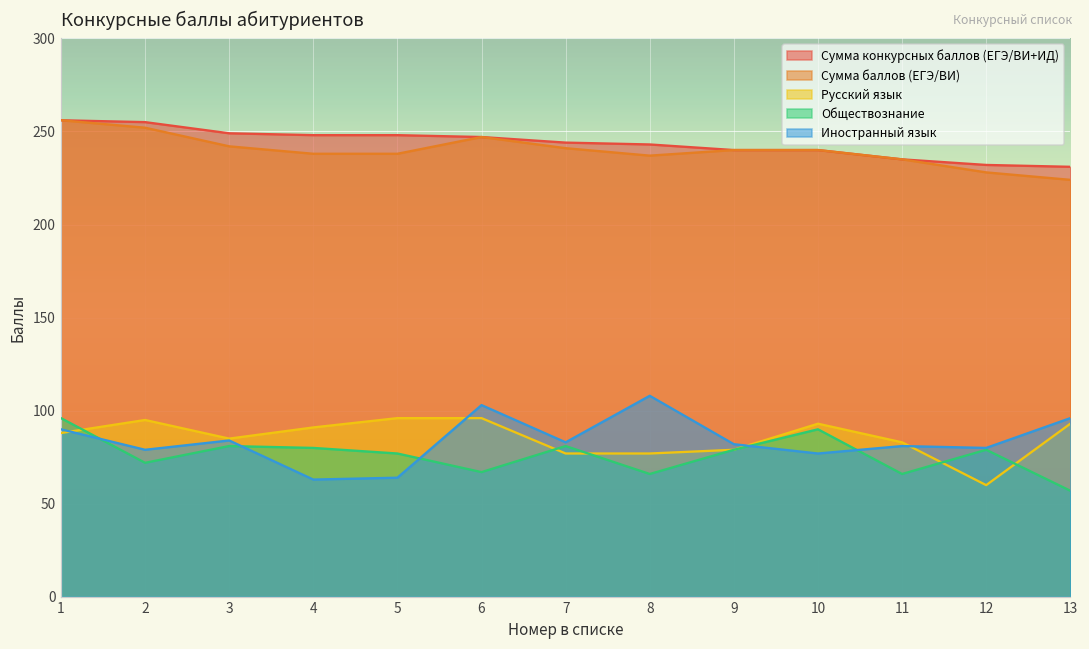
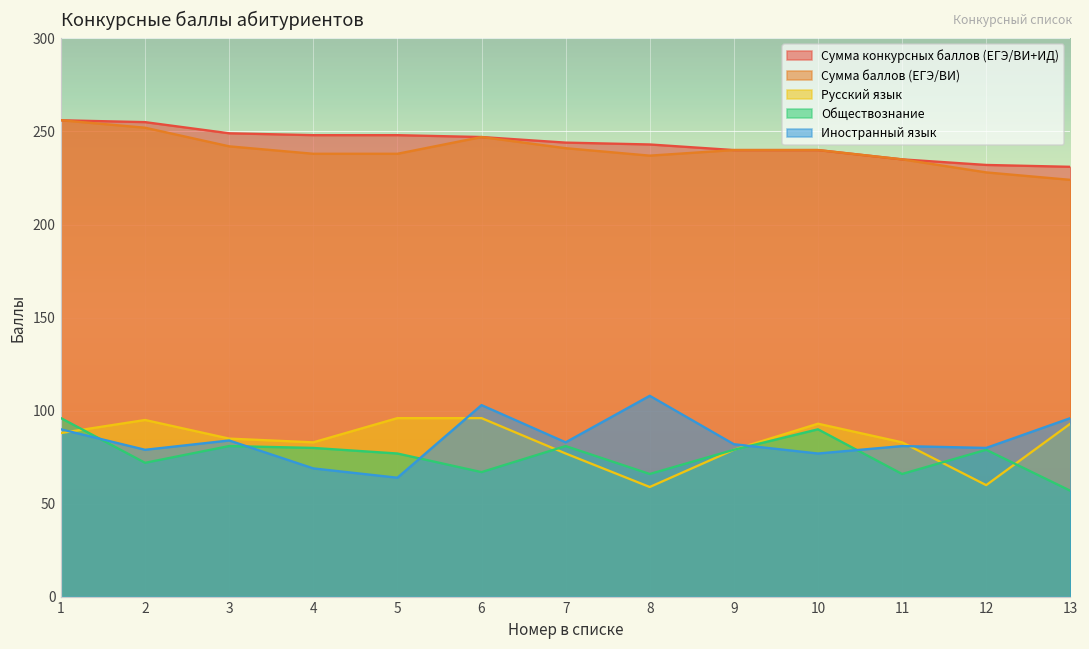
Русский язык, 4: 91 -> 83
Иностранный язык, 4: 63 -> 69
Русский язык, 8: 77 -> 59
